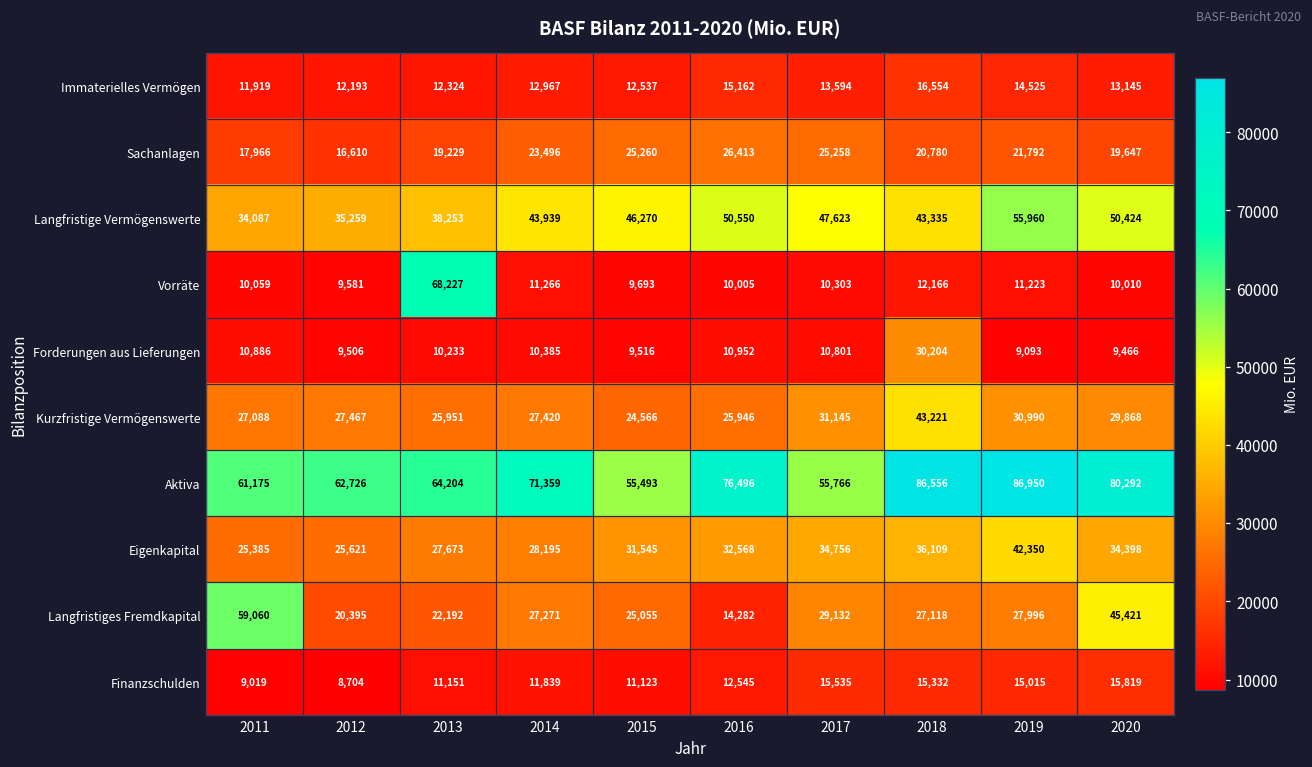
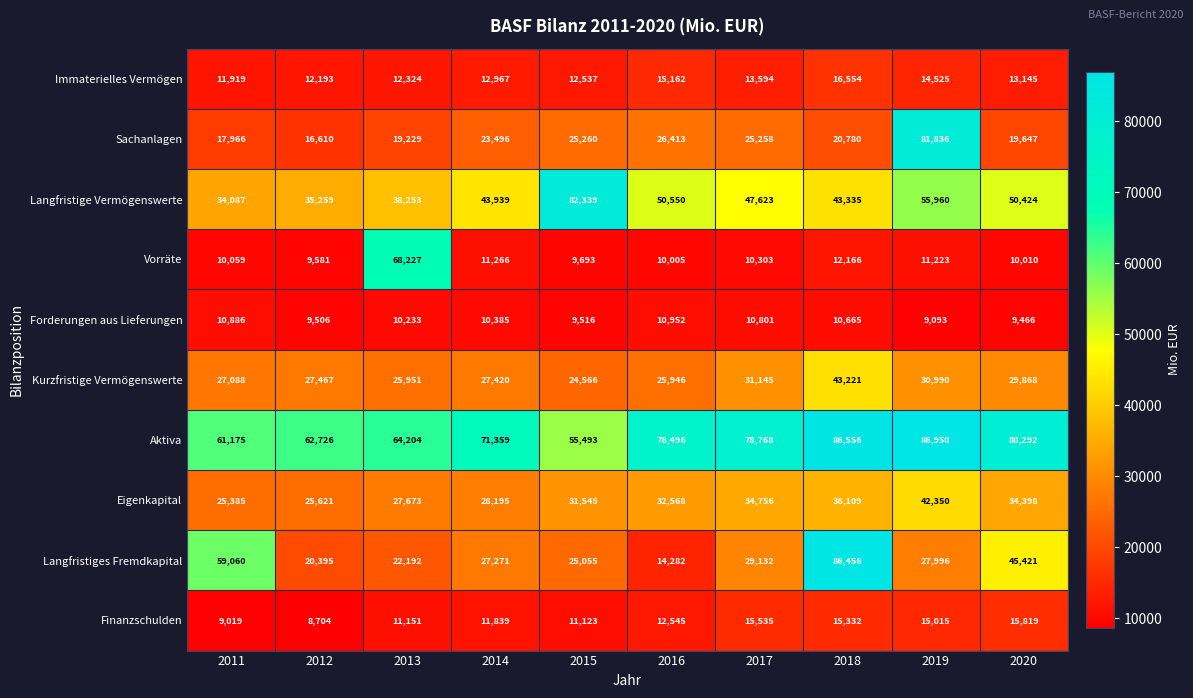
Sachanlagen, 2019: 21,792 -> 81,836
Langfristige Vermögenswerte, 2015: 46,270 -> 82,339
Forderungen aus Lieferungen, 2018: 30,204 -> 10,665
Aktiva, 2017: 55,766 -> 78,768
Langfristiges Fremdkapital, 2018: 27,118 -> 86,456
